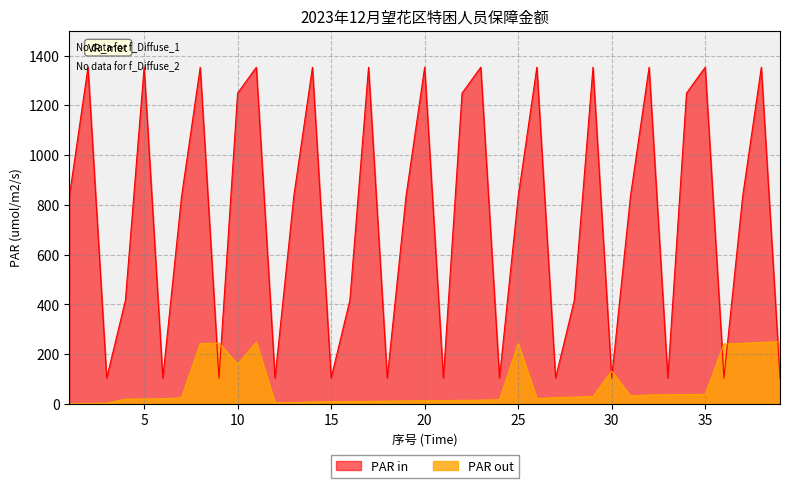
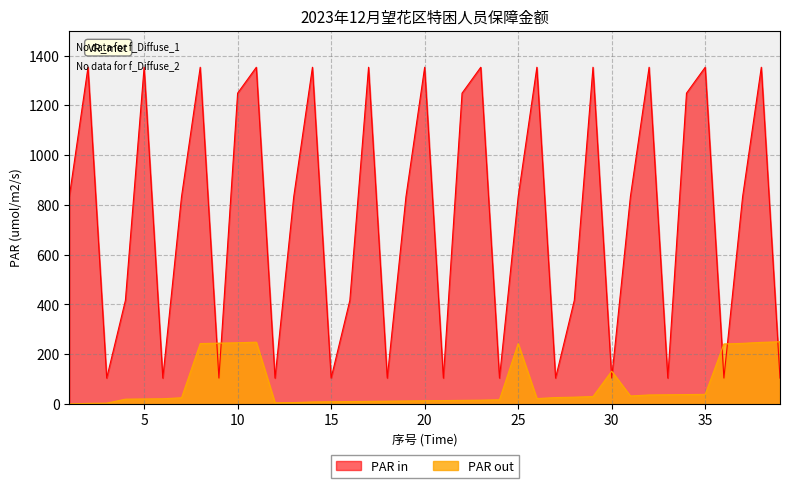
PAR out, 10: 160 -> 250
